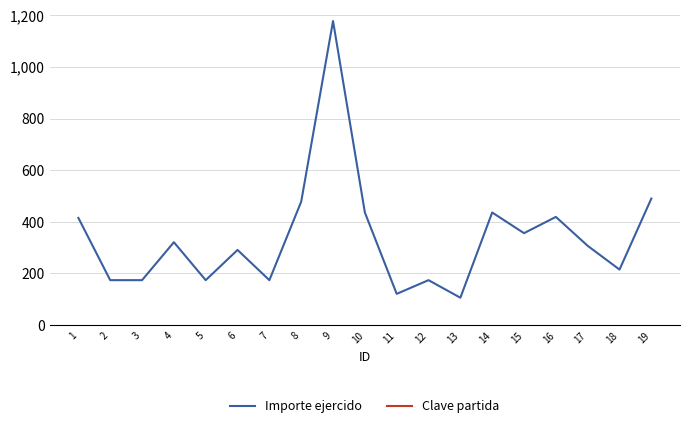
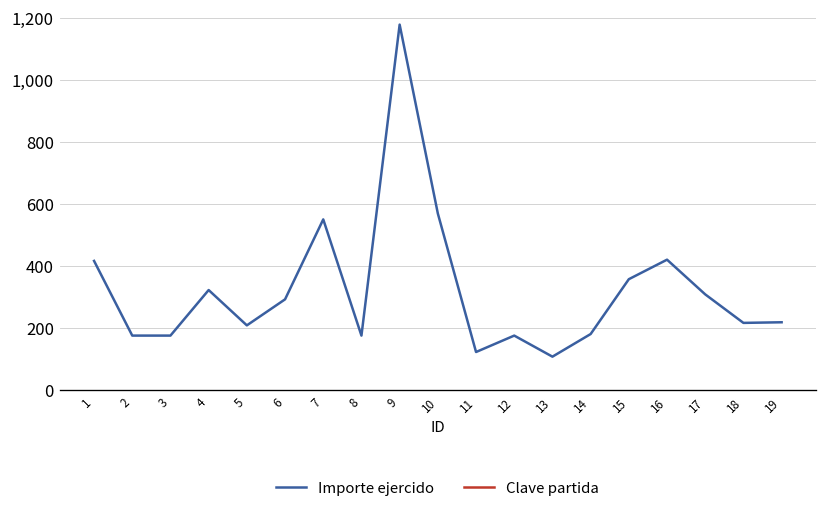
Importe ejercido, 5: 170 -> 210
Importe ejercido, 7: 170 -> 550
Importe ejercido, 8: 480 -> 170
Importe ejercido, 10: 440 -> 570
Importe ejercido, 14: 440 -> 180
Importe ejercido, 19: 490 -> 220
